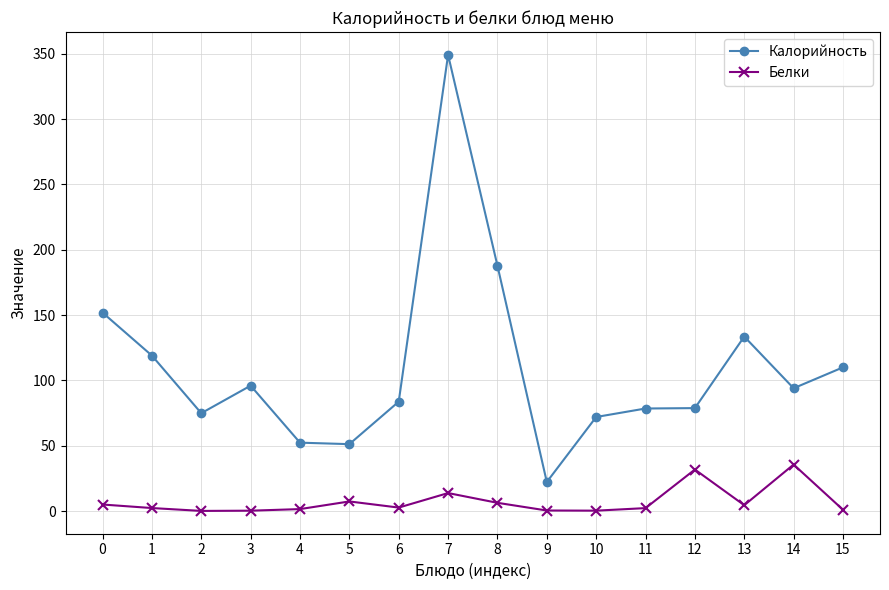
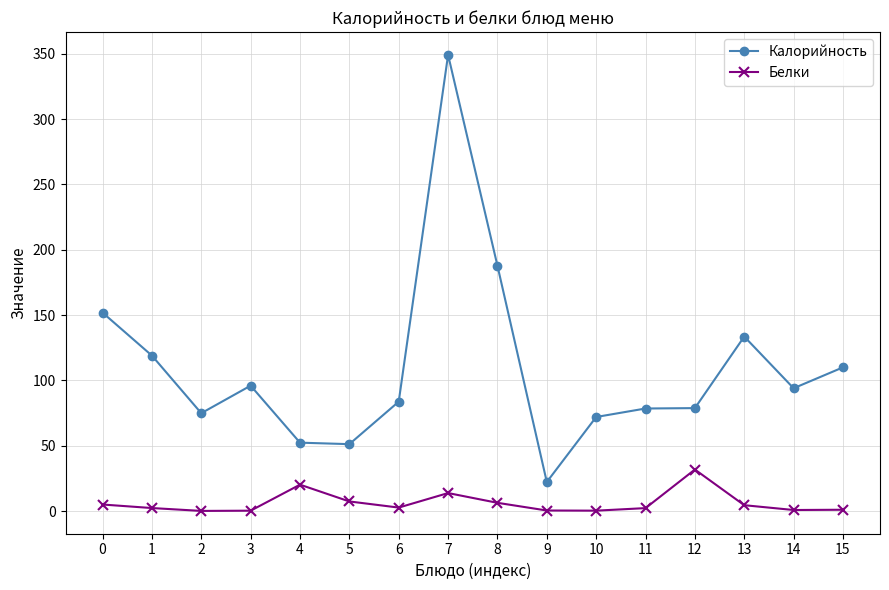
Белки, 4: 2 -> 20
Белки, 14: 36 -> 1
